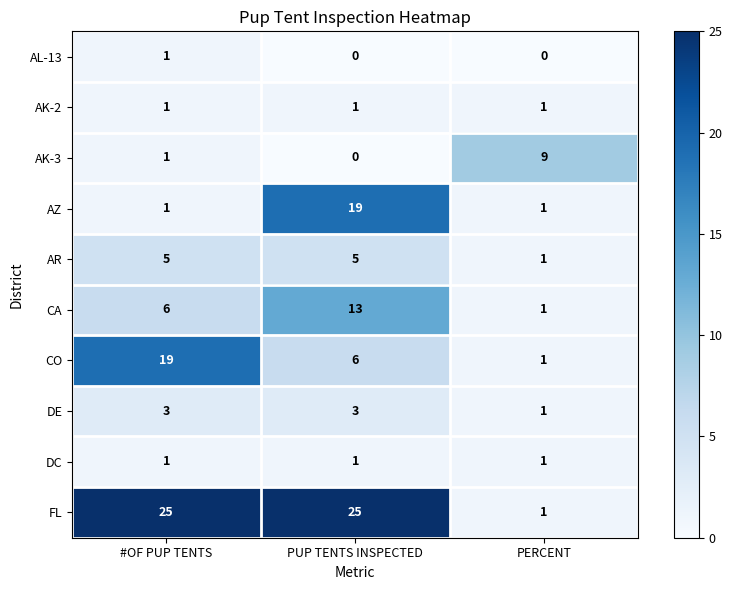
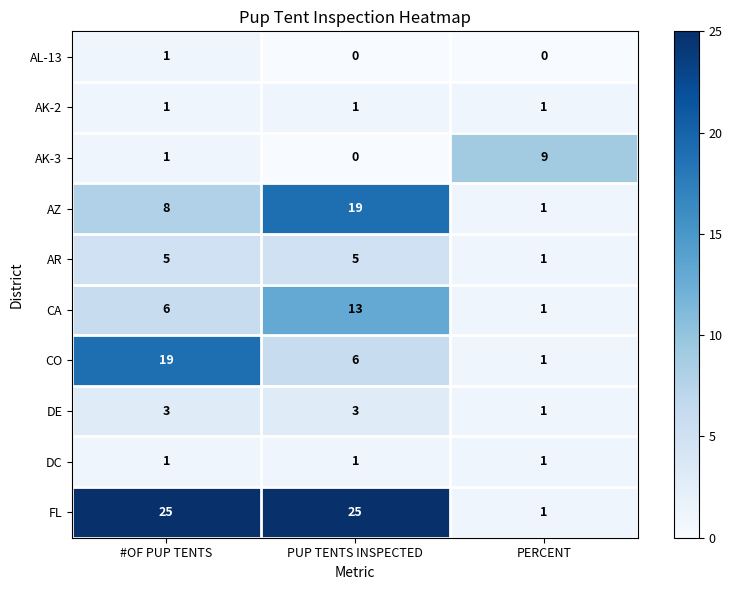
AZ, #OF PUP TENTS: 1 -> 8
